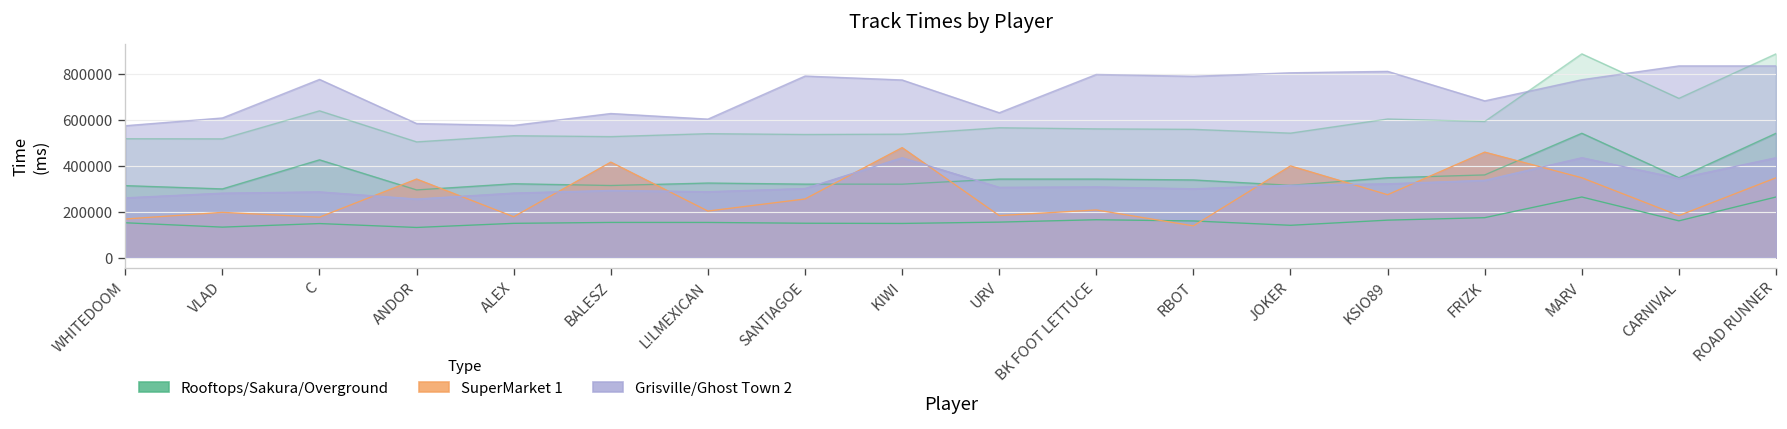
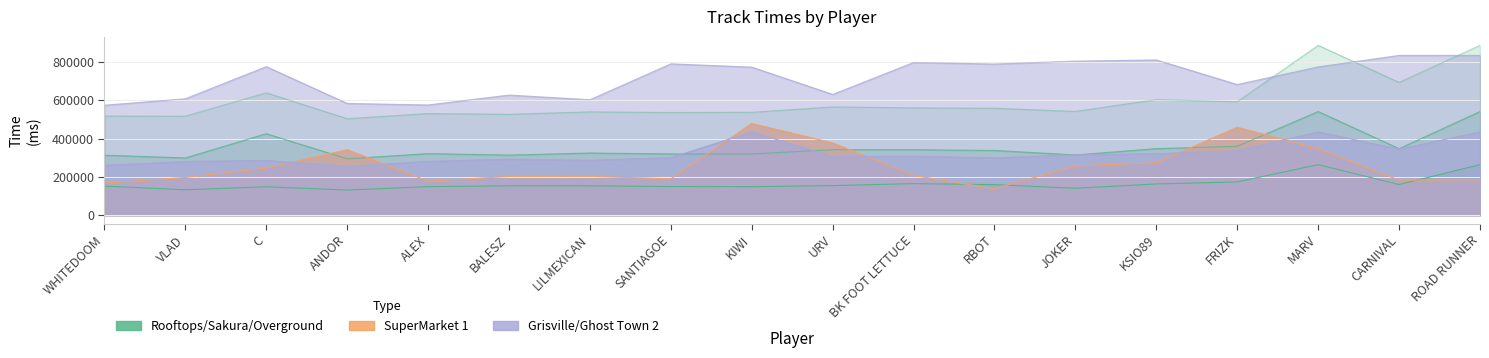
SuperMarket 1, C: 180000 -> 250000
SuperMarket 1, BALESZ: 420000 -> 200000
SuperMarket 1, SANTIAGOE: 260000 -> 190000
SuperMarket 1, URV: 180000 -> 380000
SuperMarket 1, JOKER: 400000 -> 260000
SuperMarket 1, ROAD RUNNER: 350000 -> 180000
